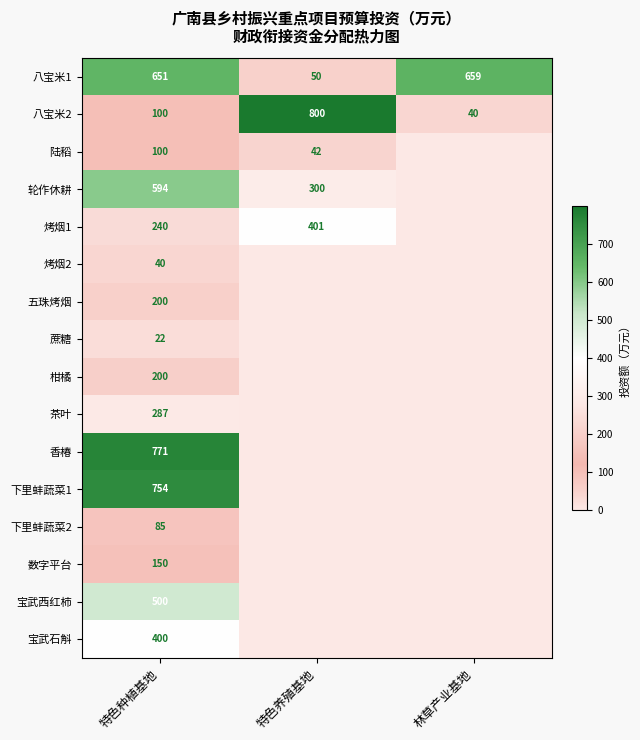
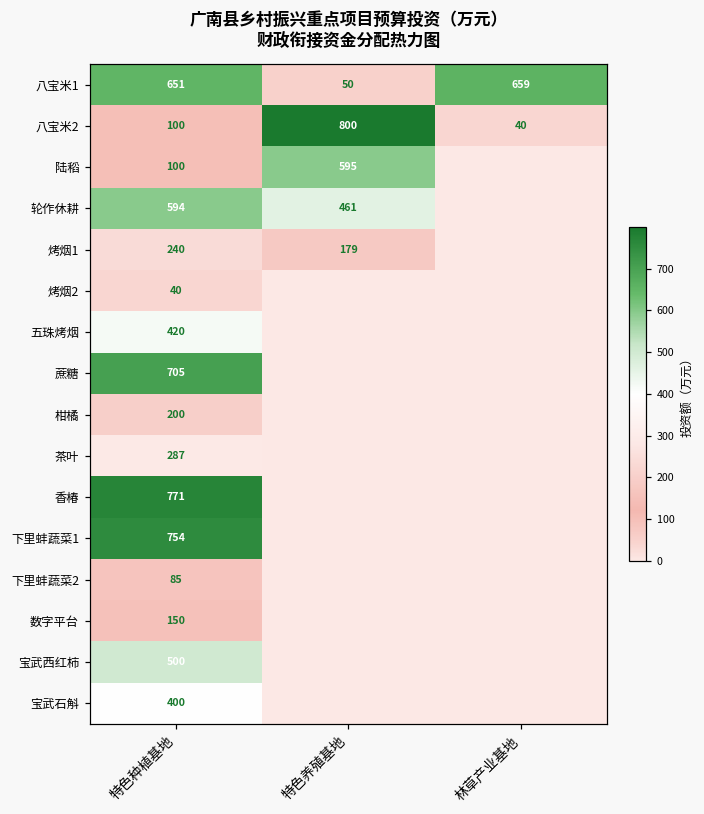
陆稻, 特色养殖基地: 42 -> 595
轮作休耕, 特色养殖基地: 300 -> 461
烤烟1, 特色养殖基地: 401 -> 179
五珠烤烟, 特色种植基地: 200 -> 420
蔗糖, 特色种植基地: 22 -> 705
